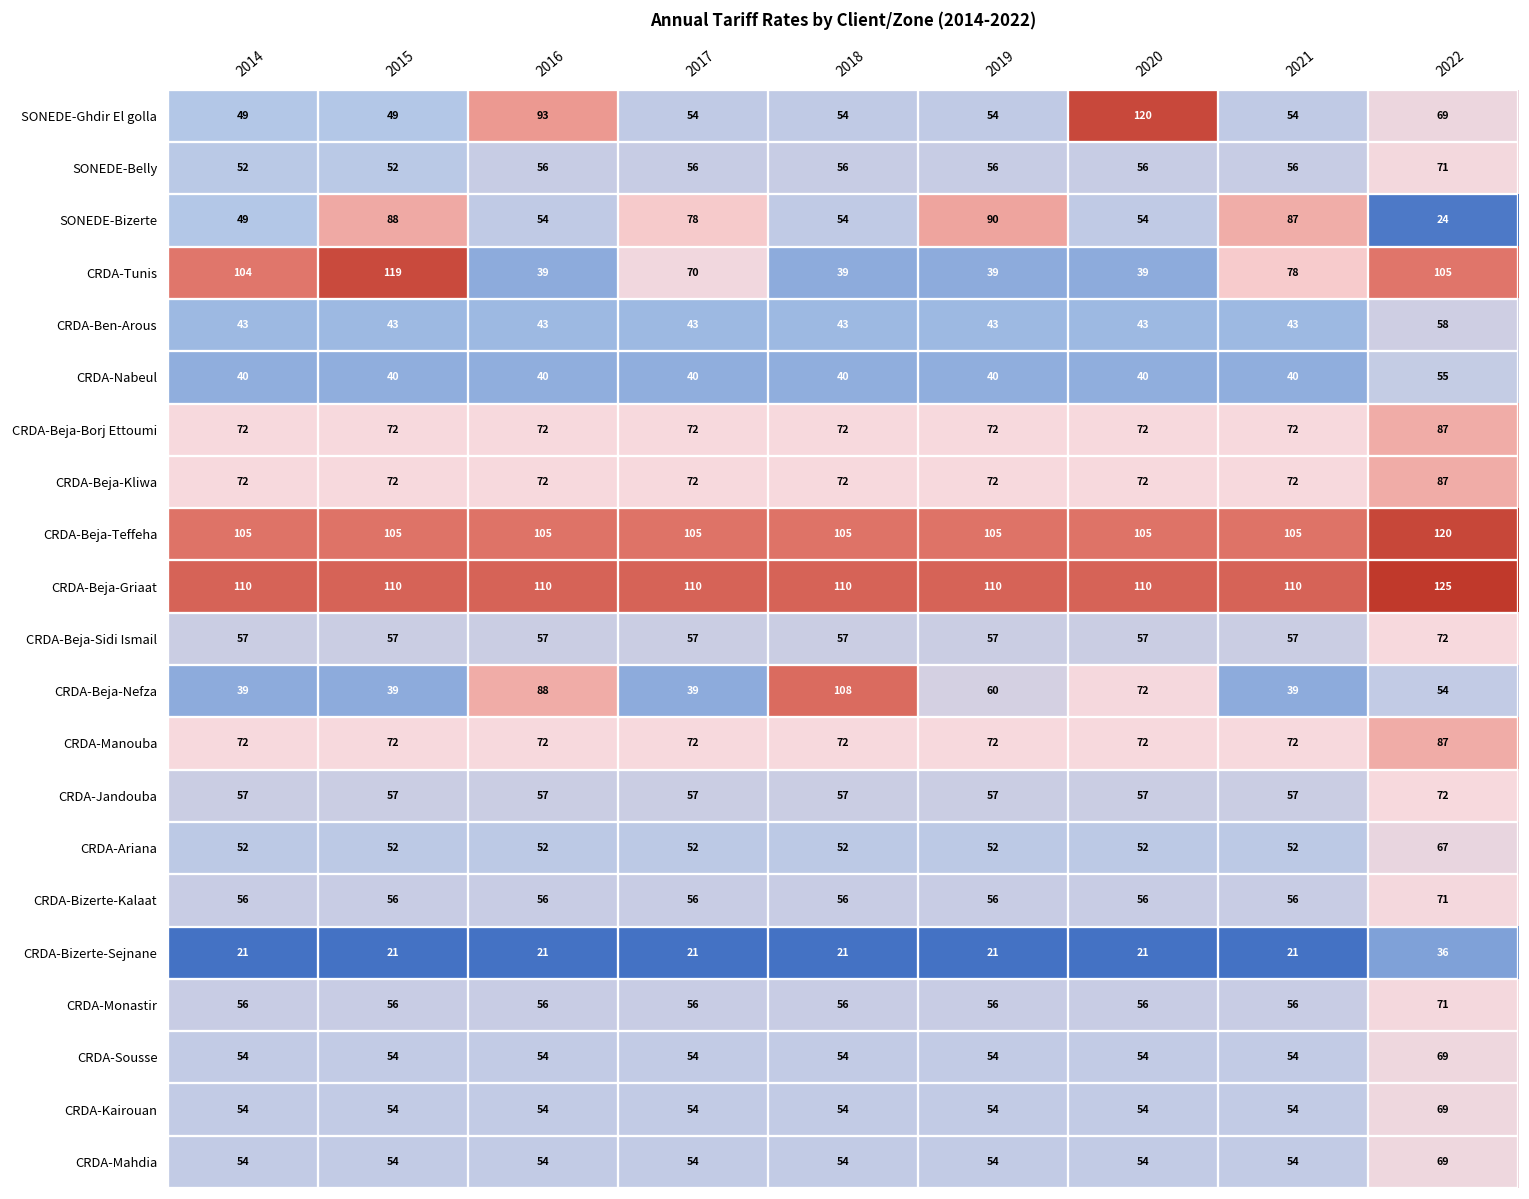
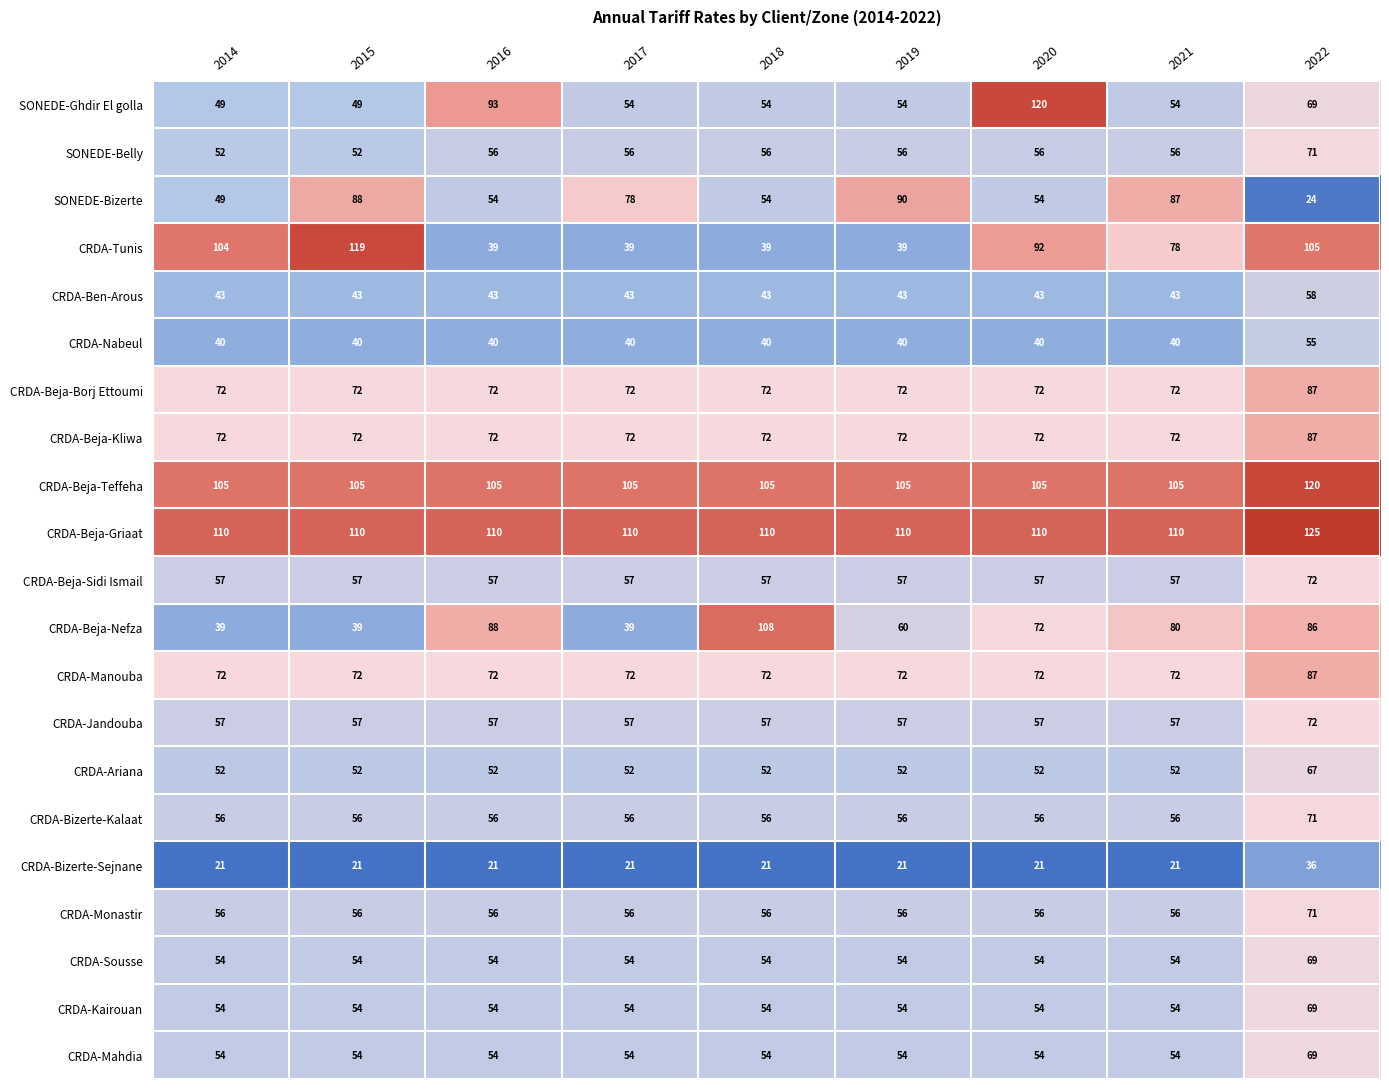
CRDA-Tunis, 2017: 70 -> 39
CRDA-Tunis, 2020: 39 -> 92
CRDA-Beja-Nefza, 2021: 39 -> 80
CRDA-Beja-Nefza, 2022: 54 -> 86
